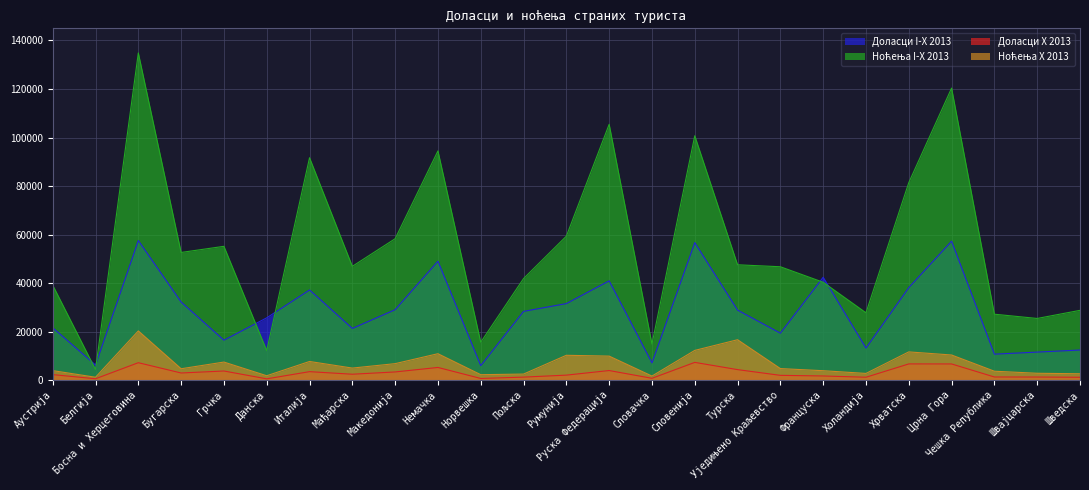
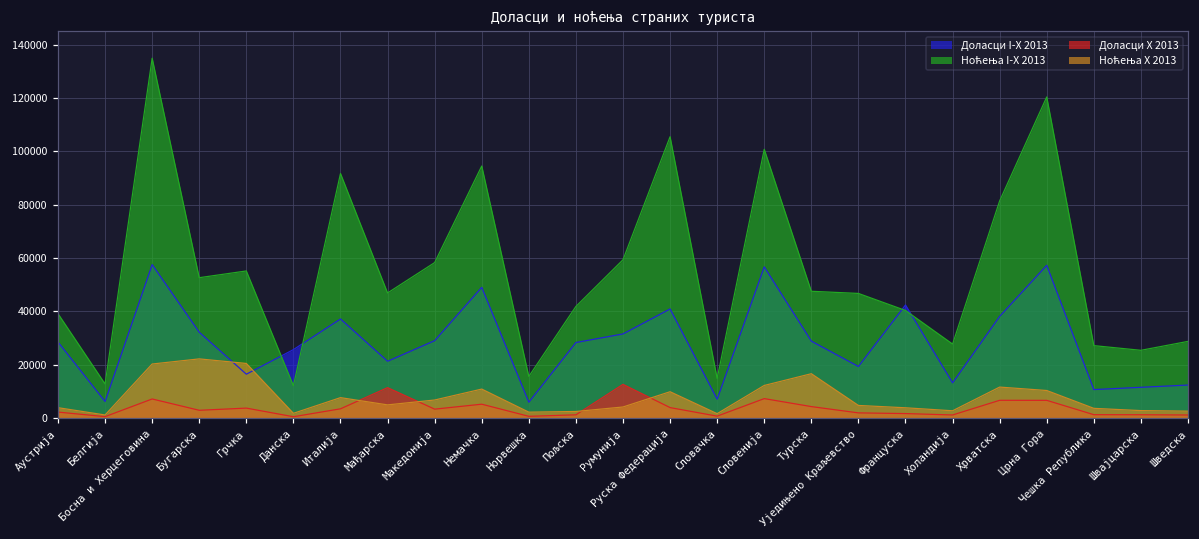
Доласци I-X 2013, Аустрија: 22000 -> 29000
Ноћења I-X 2013, Белгија: 4000 -> 13000
Ноћења X 2013, Бугарска: 5000 -> 22000
Ноћења X 2013, Грчка: 7000 -> 20000
Доласци X 2013, Мађарска: 2000 -> 11000
Доласци X 2013, Румунија: 2000 -> 13000
Ноћења X 2013, Румунија: 10000 -> 4000
